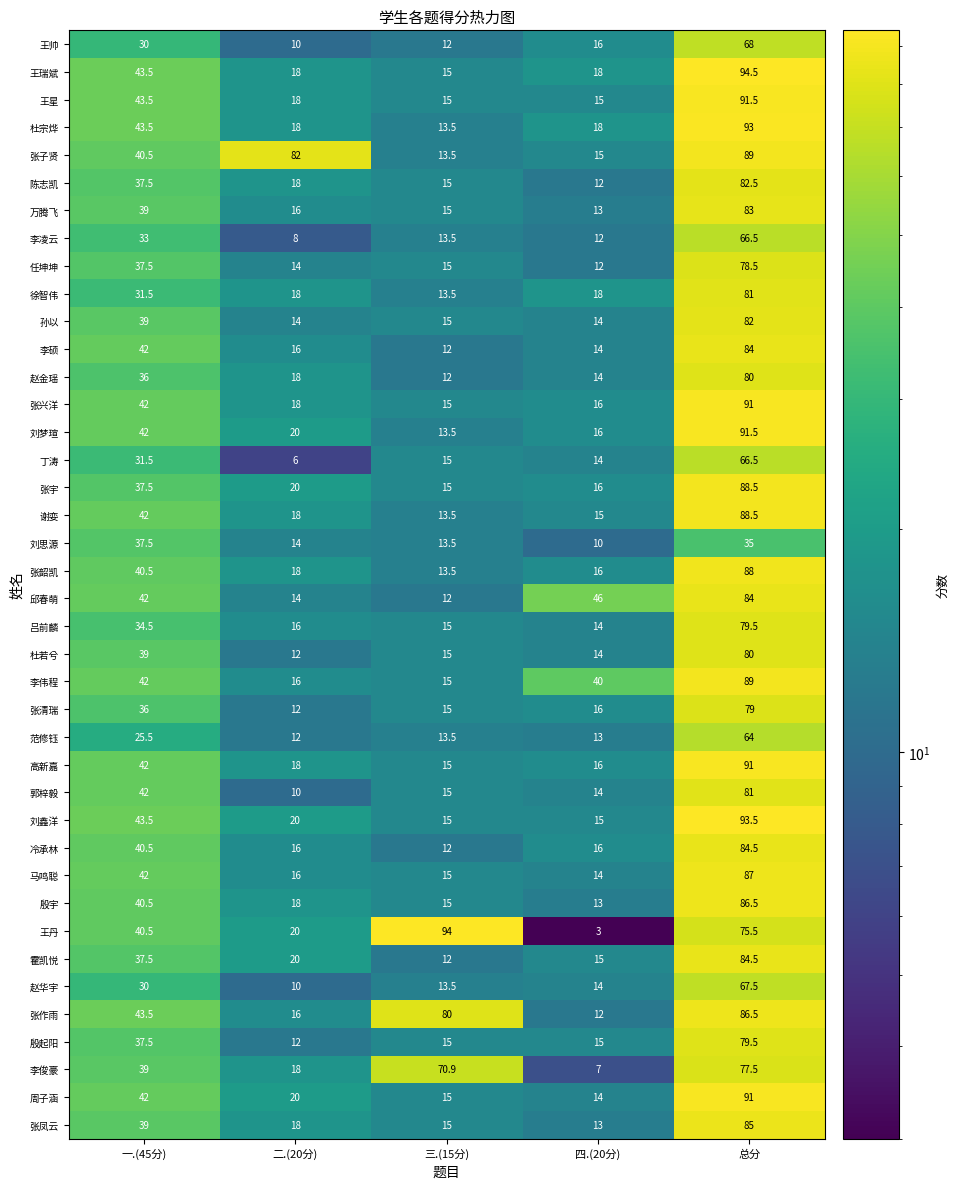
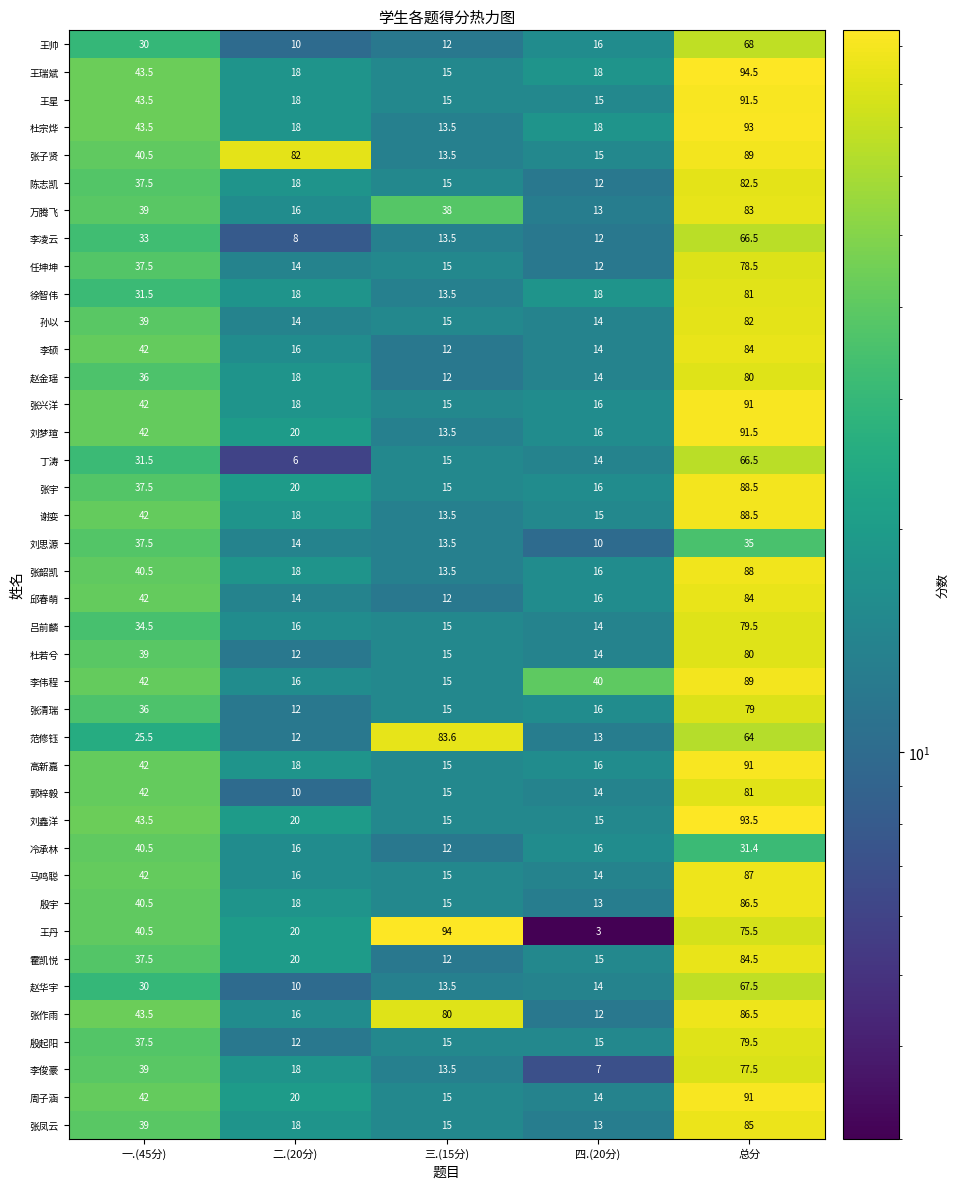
万腾飞, 三.(15分): 15 -> 38
邱春萌, 四.(20分): 46 -> 16
范修钰, 三.(15分): 13.5 -> 83.6
冷承林, 总分: 84.5 -> 31.4
李俊豪, 三.(15分): 70.9 -> 13.5
